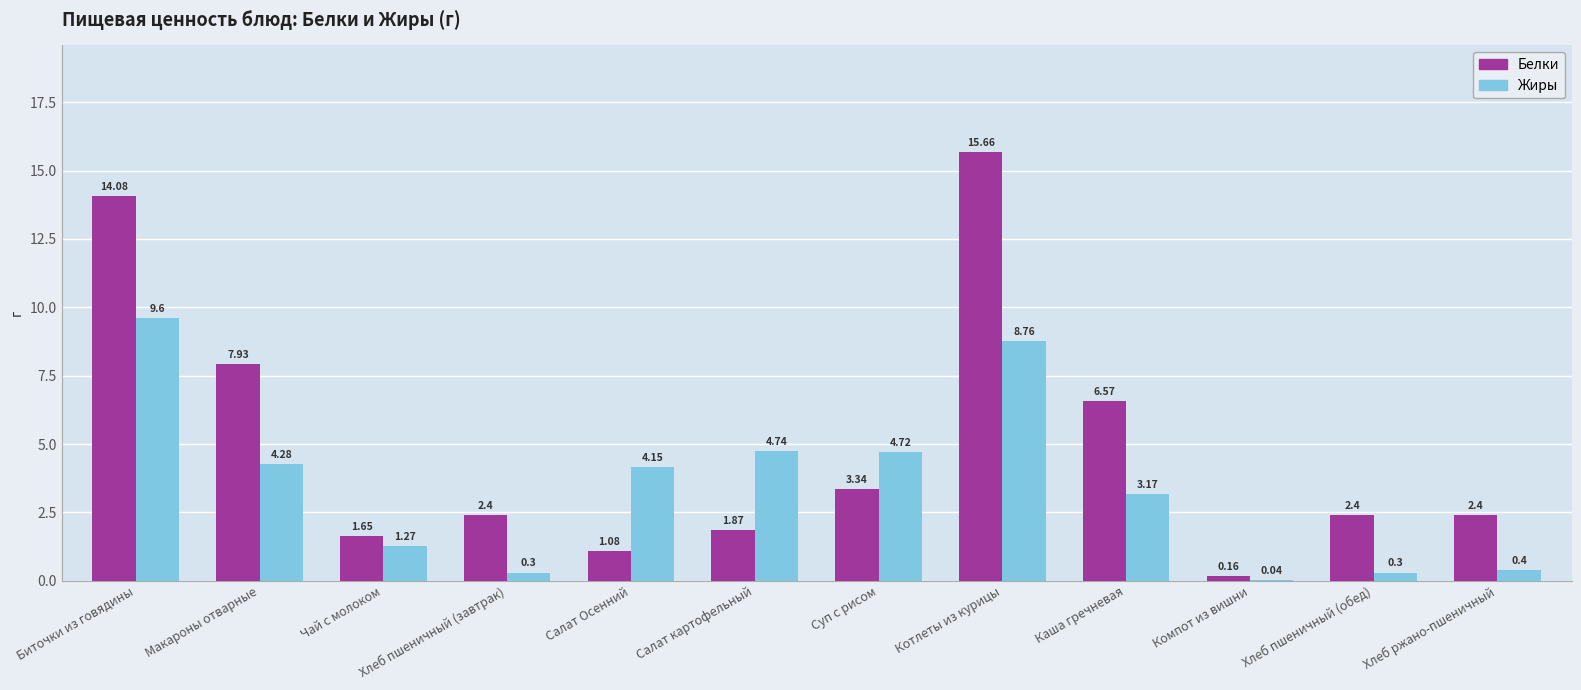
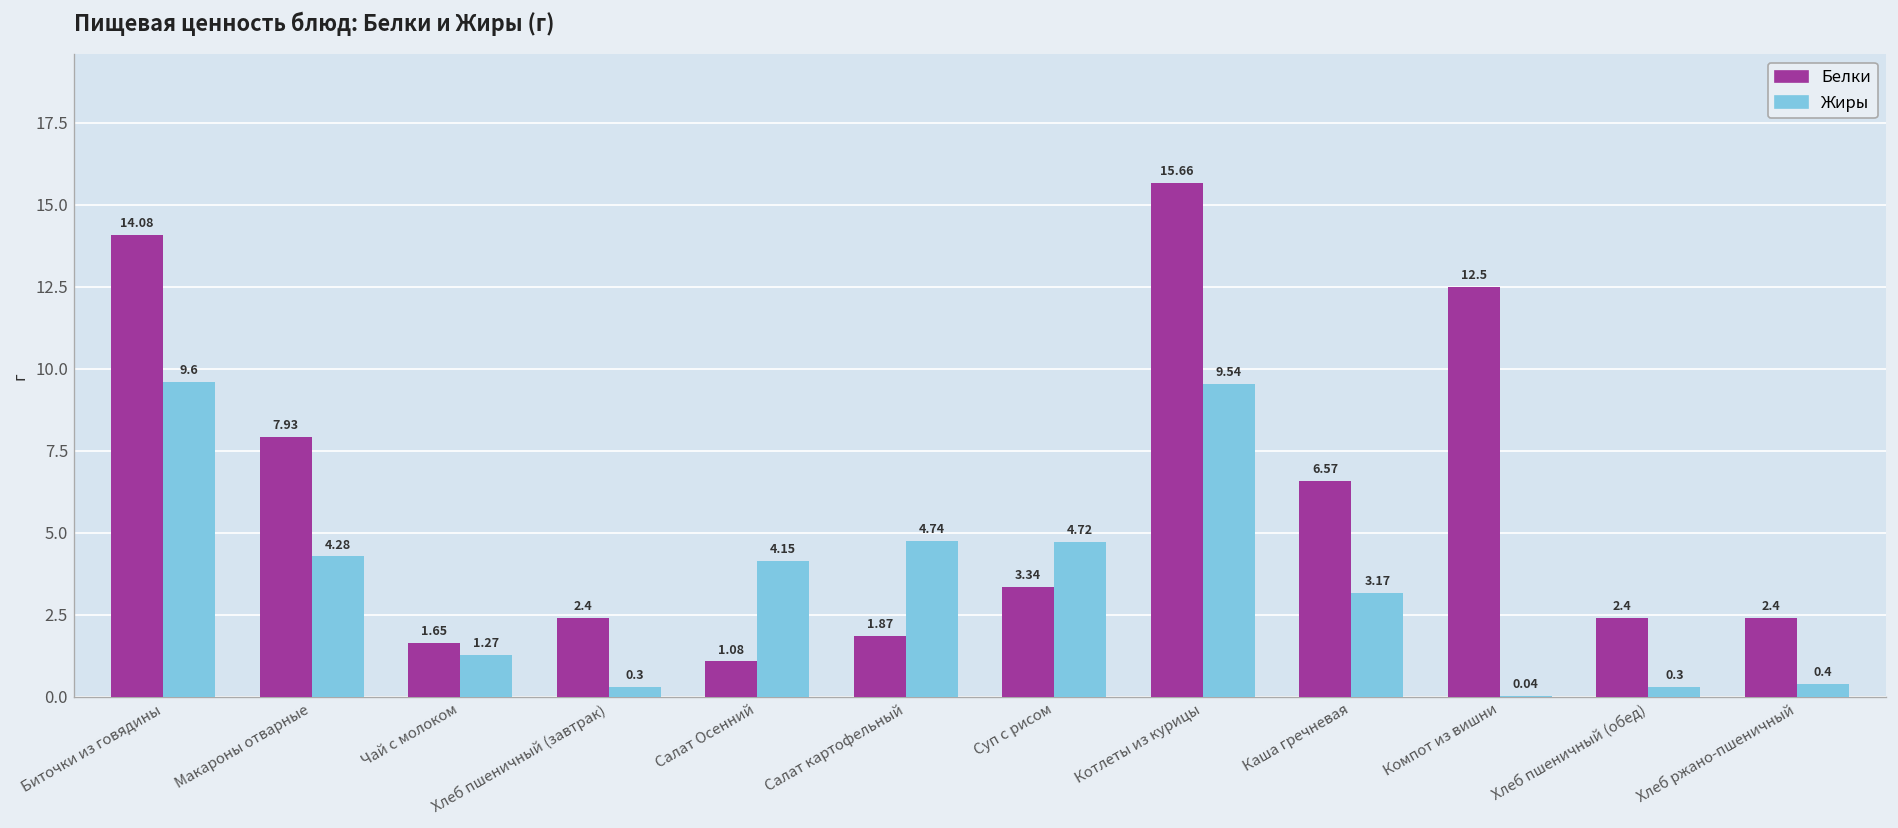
Жиры, Котлеты из курицы: 8.76 -> 9.54
Белки, Компот из вишни: 0.16 -> 12.5
